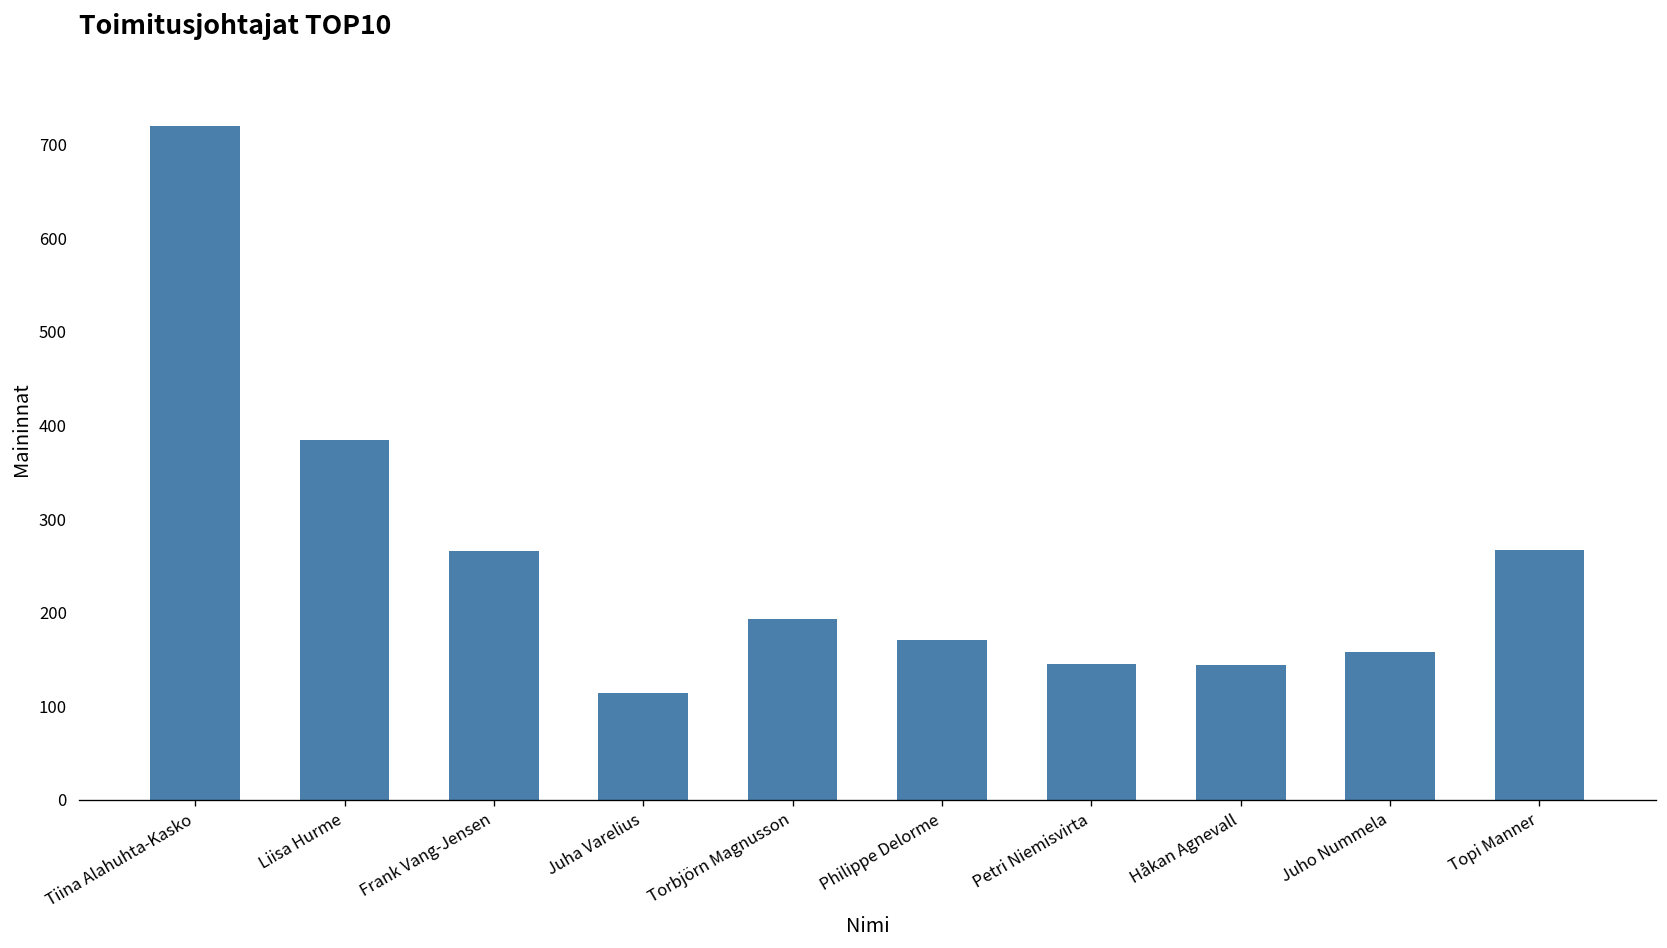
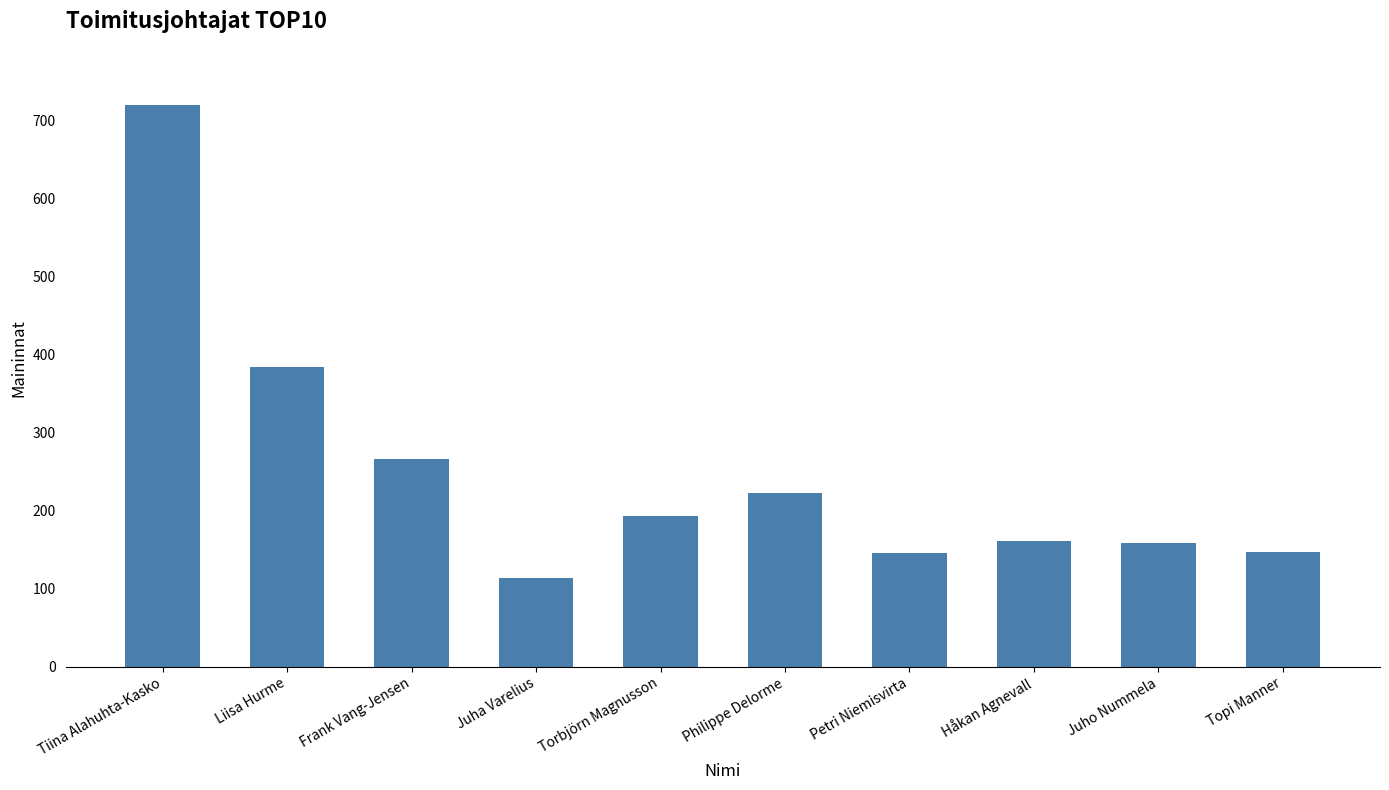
Philippe Delorme: 170 -> 220
Håkan Agnevall: 140 -> 160
Topi Manner: 270 -> 150
